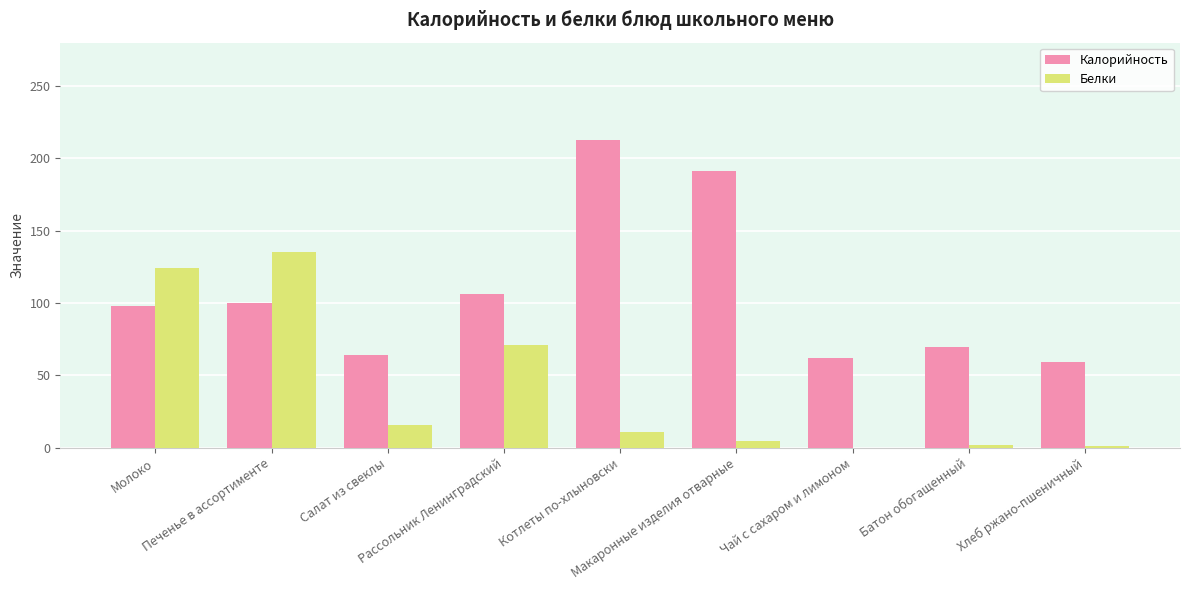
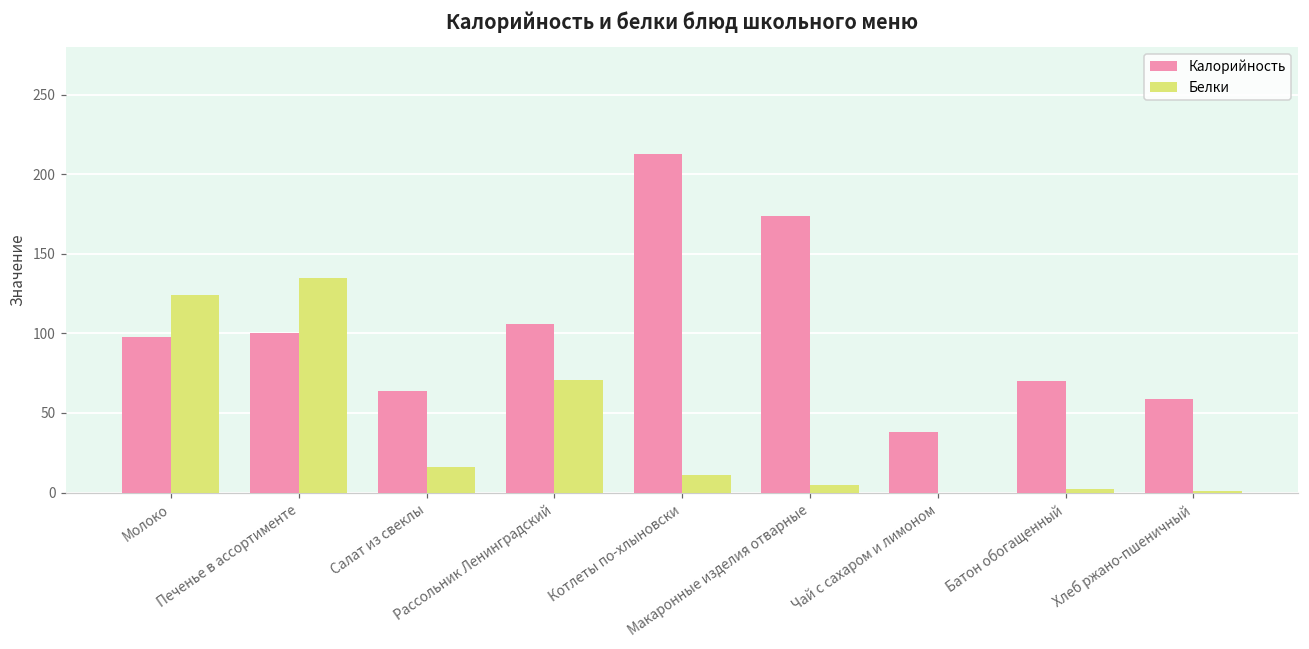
Калорийность, Макаронные изделия отварные: 191 -> 174
Калорийность, Чай с сахаром и лимоном: 62 -> 38
